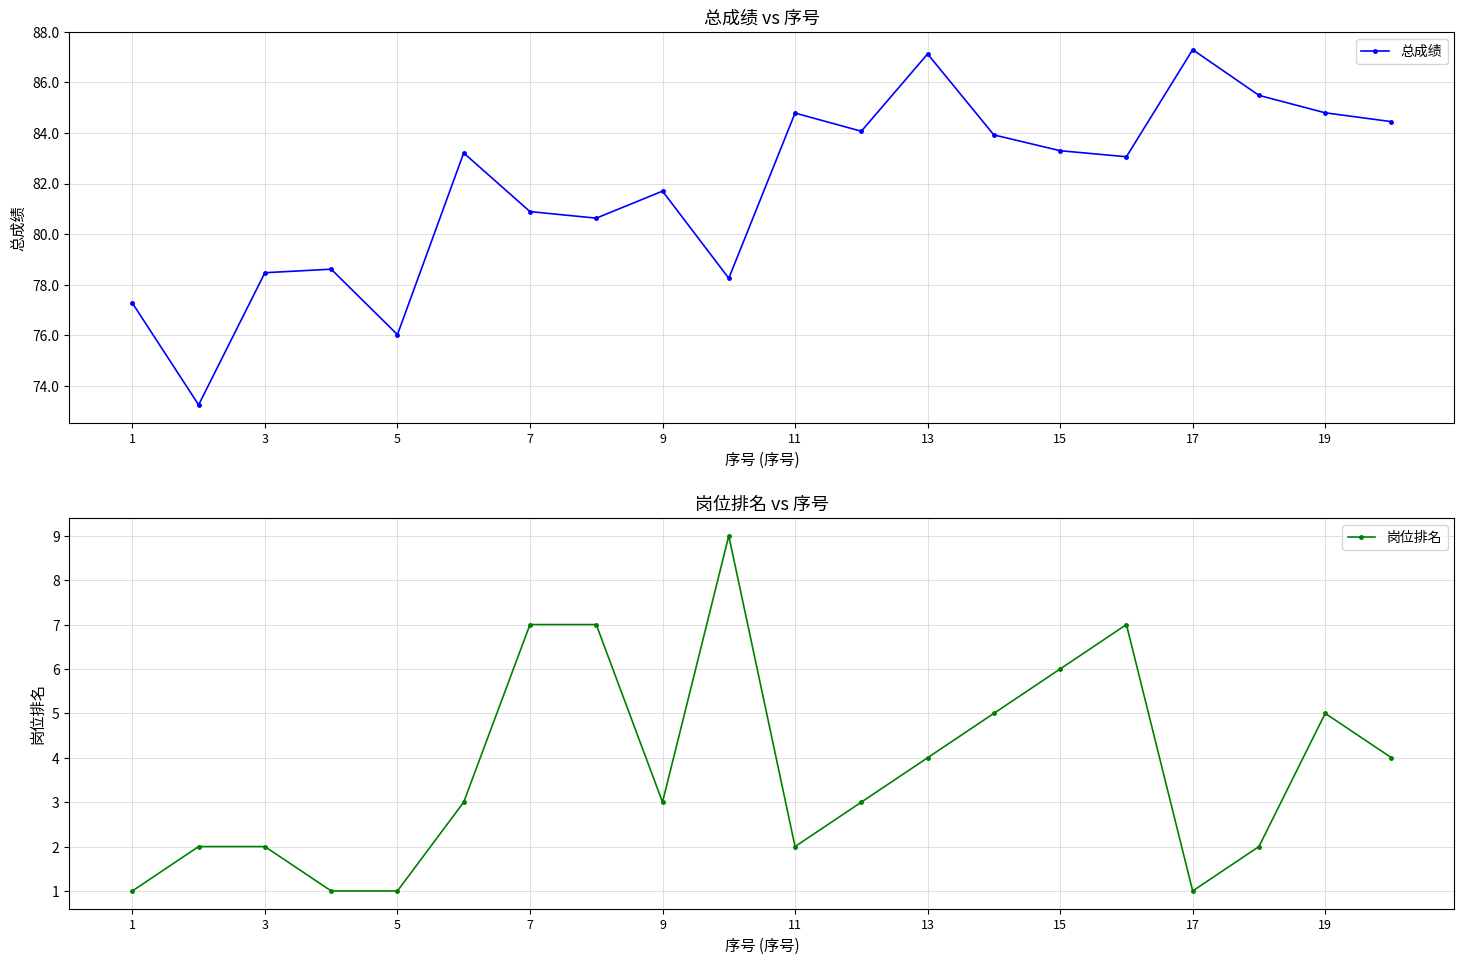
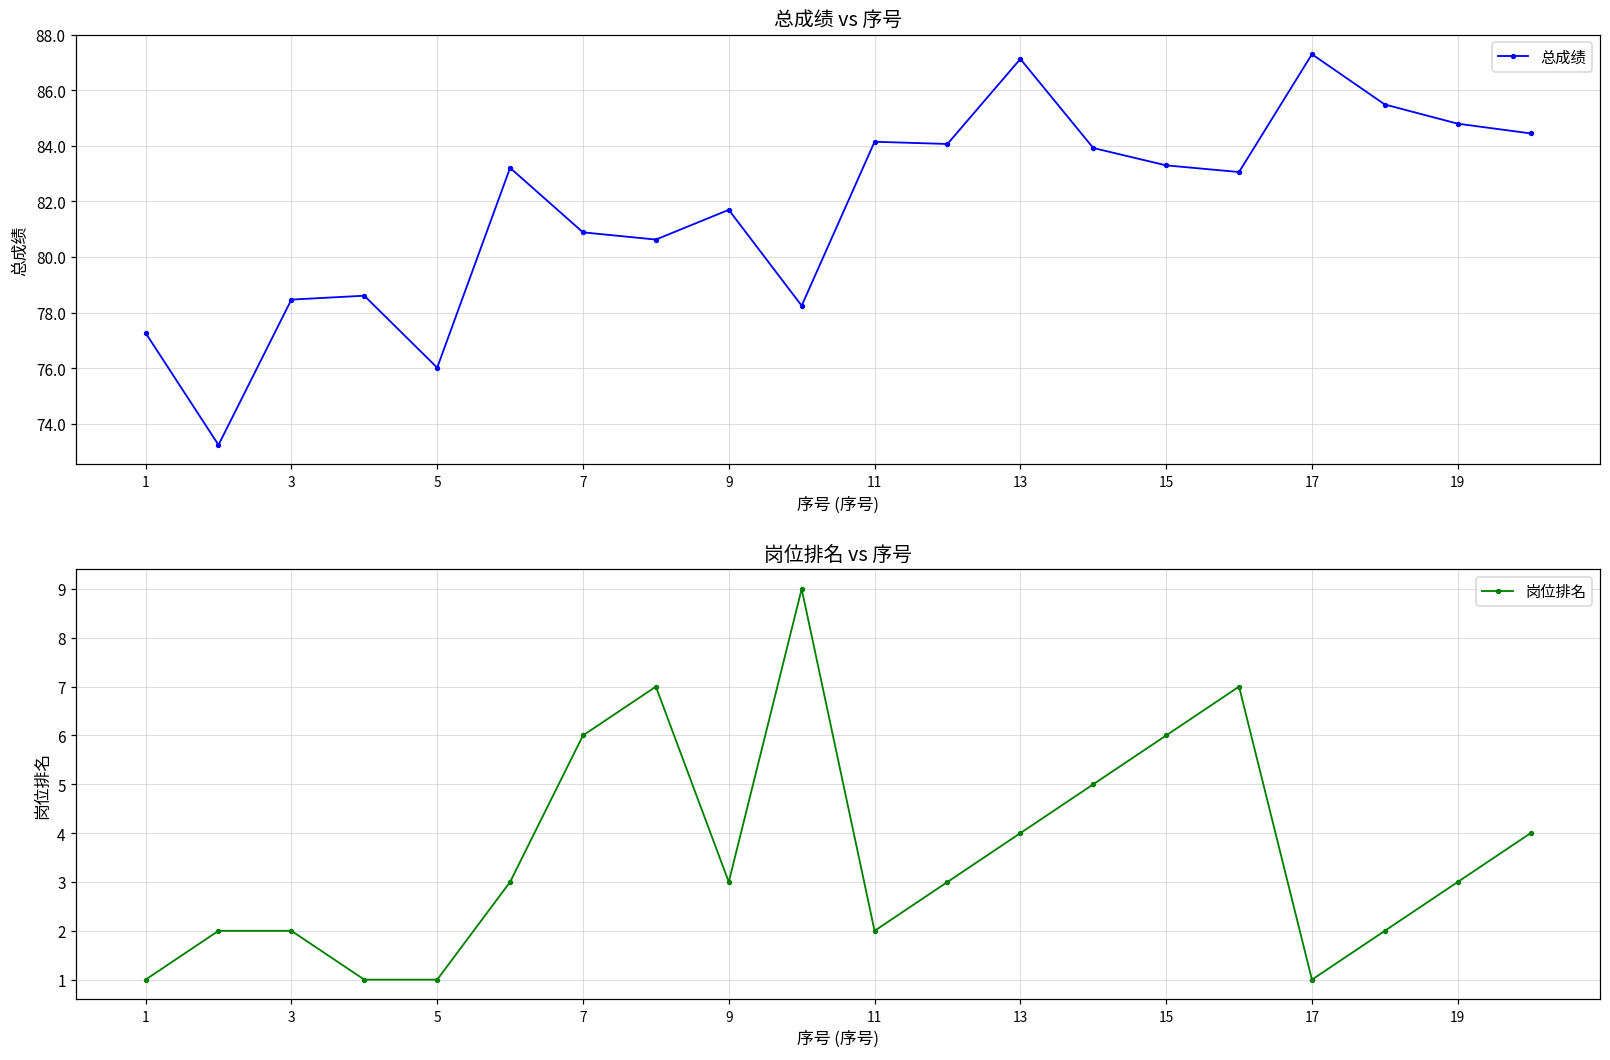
总成绩 vs 序号, 11: 84.8 -> 84.2
岗位排名 vs 序号, 7: 7 -> 6
岗位排名 vs 序号, 19: 5 -> 3
